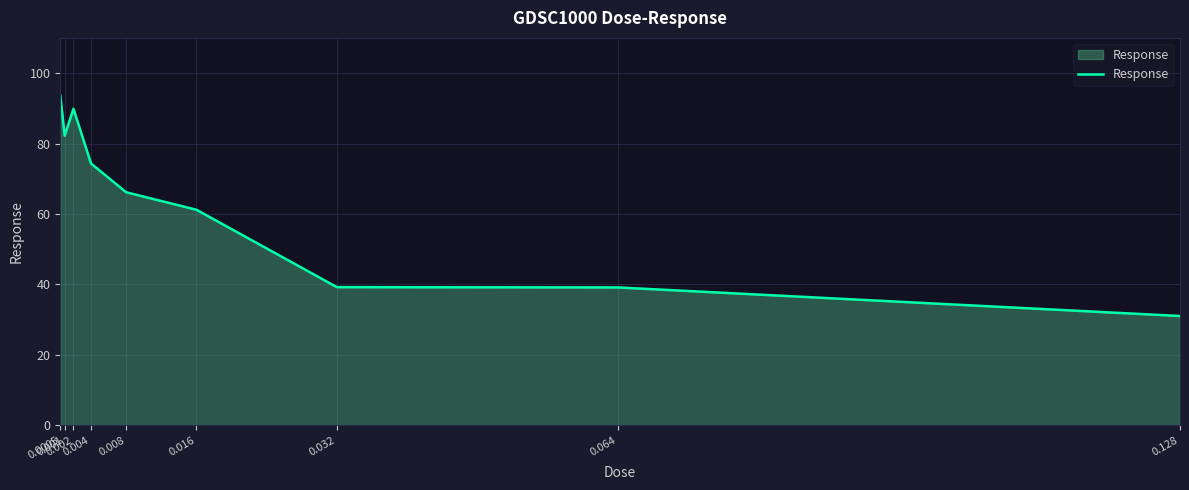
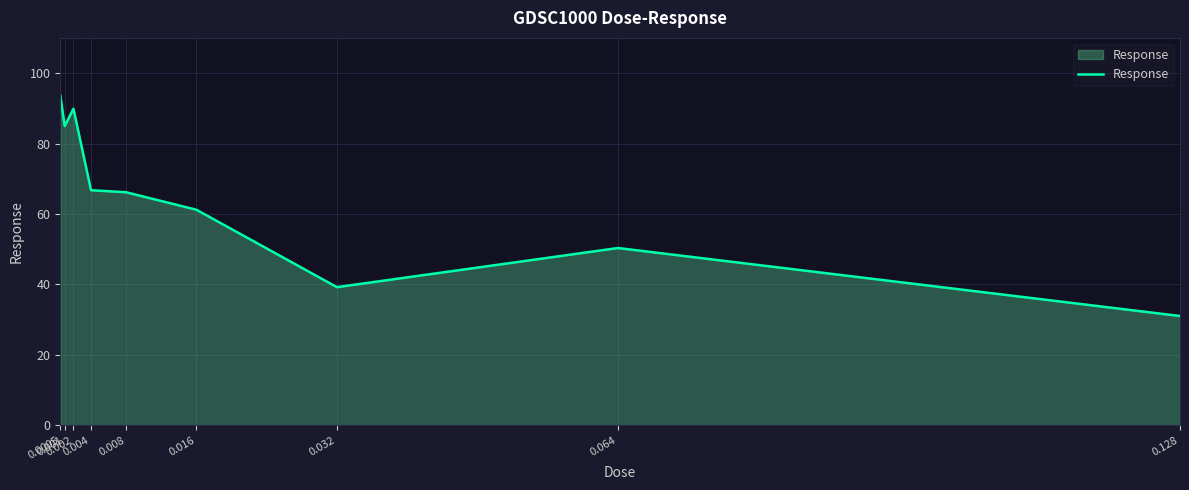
0.001: 82 -> 85
0.004: 74 -> 67
0.064: 39 -> 50
